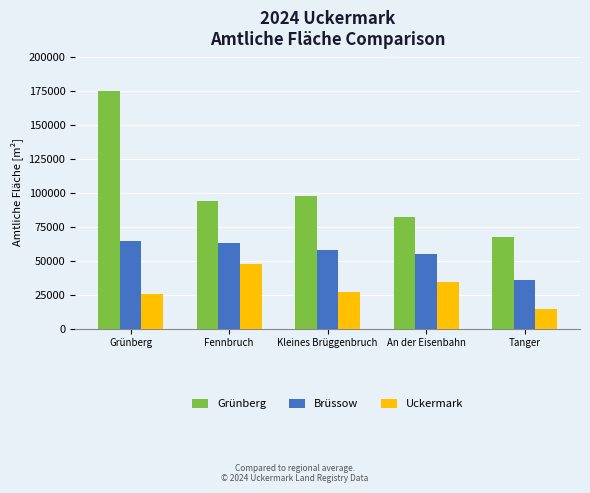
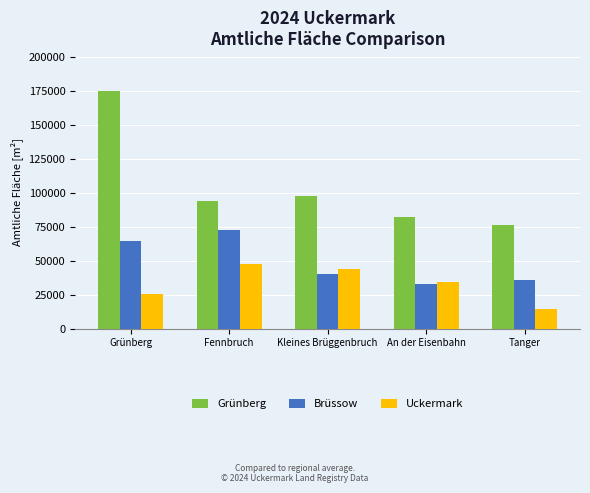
Brüssow, Fennbruch: 63000 -> 72000
Brüssow, Kleines Brüggenbruch: 58000 -> 40000
Uckermark, Kleines Brüggenbruch: 27000 -> 44000
Brüssow, An der Eisenbahn: 55000 -> 33000
Grünberg, Tanger: 67000 -> 76000
